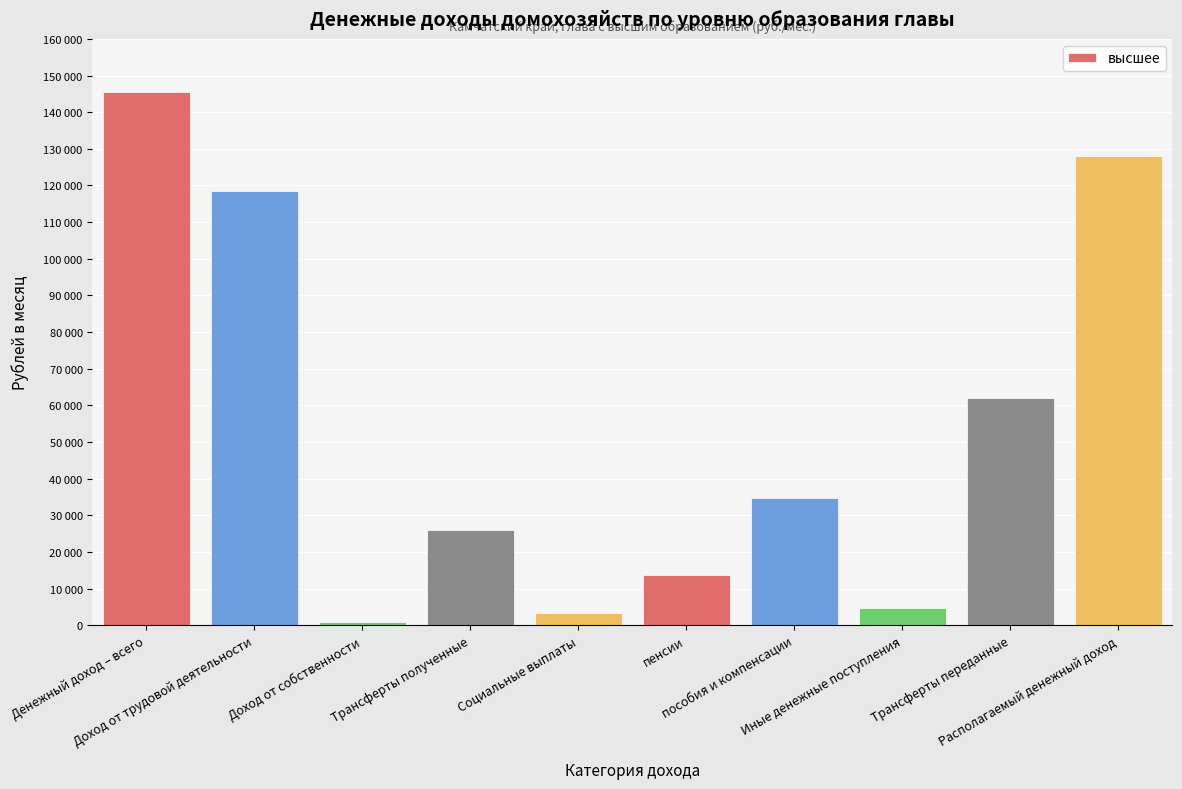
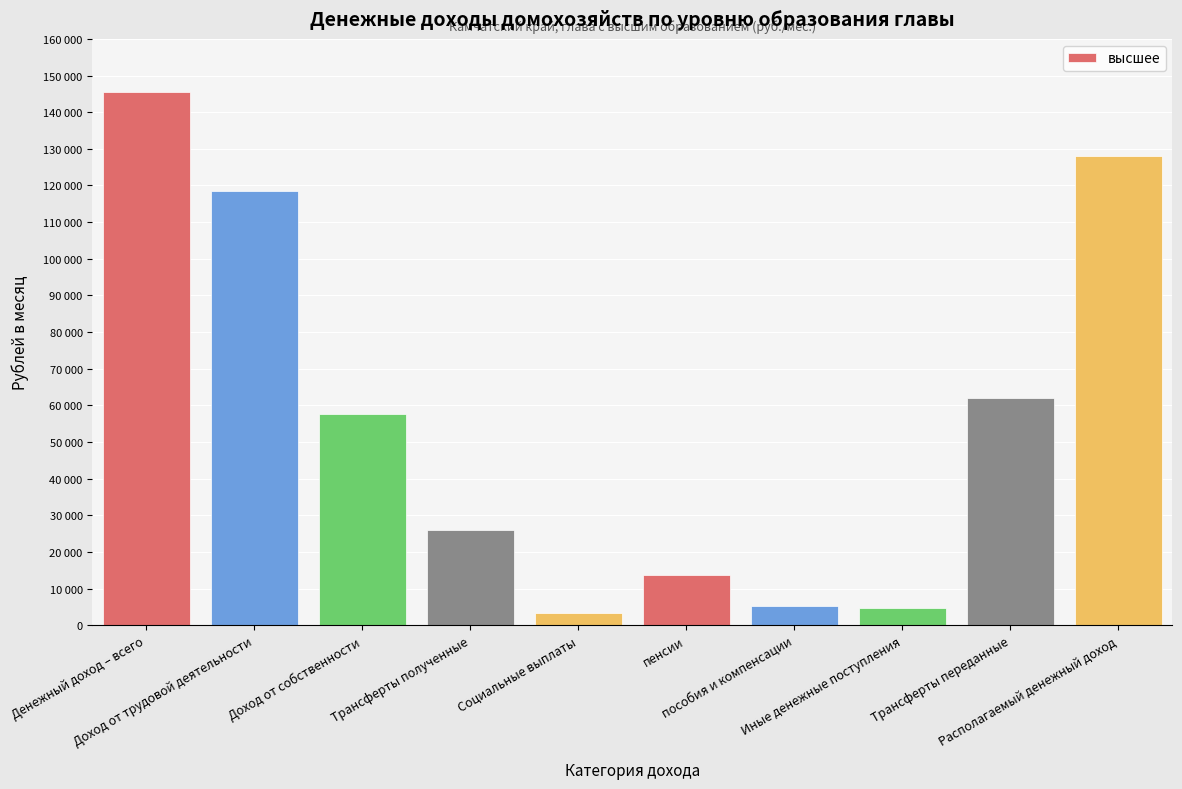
Доход от собственности: 1000 -> 58000
пособия и компенсации: 35000 -> 5000
